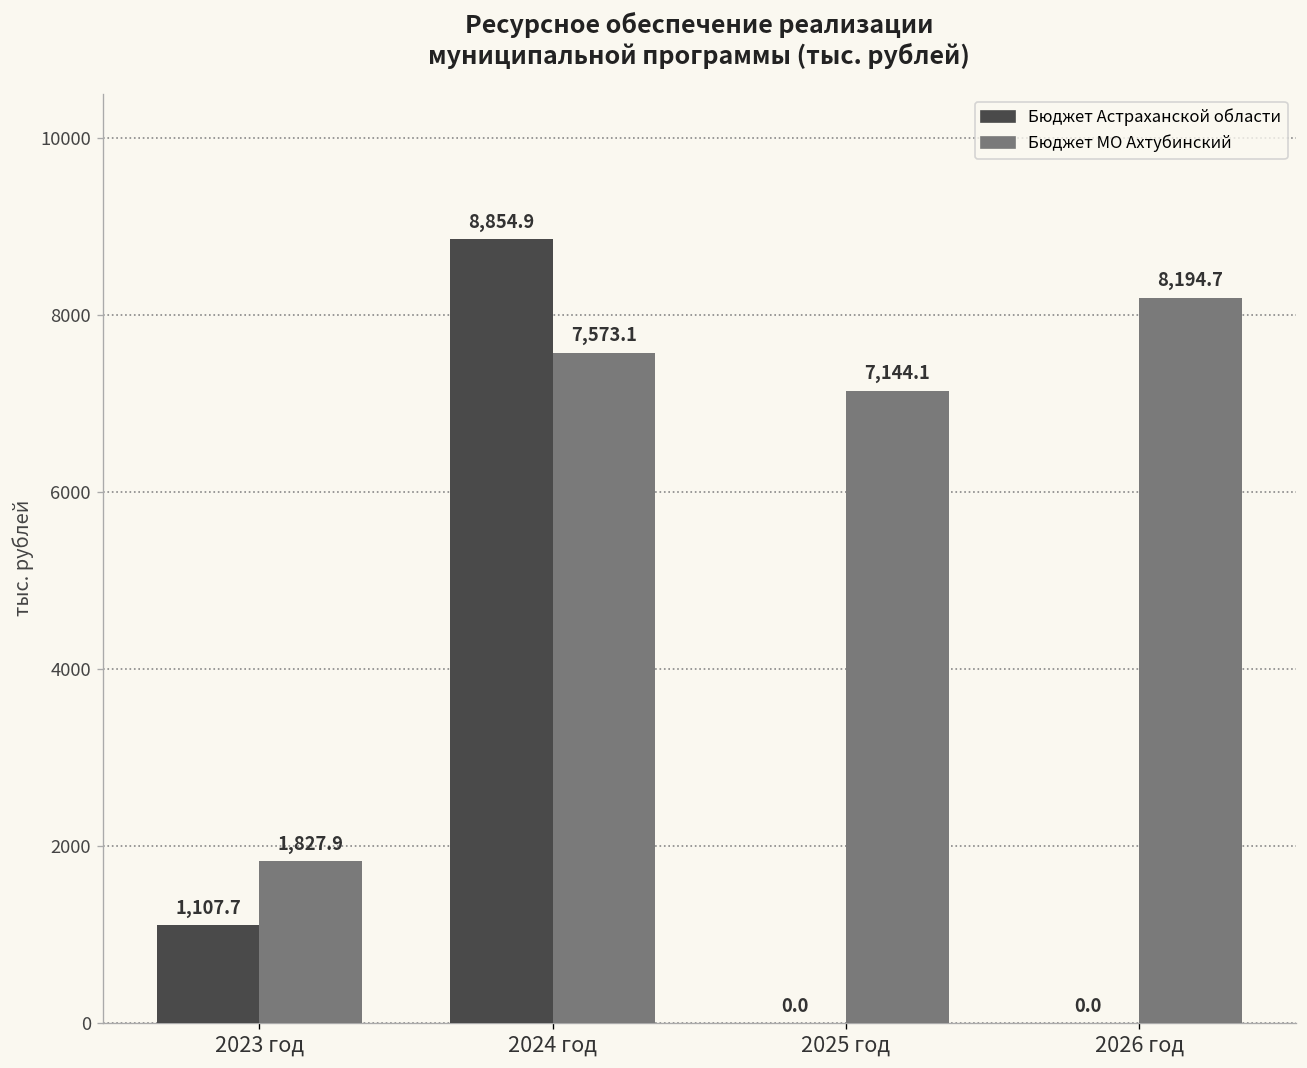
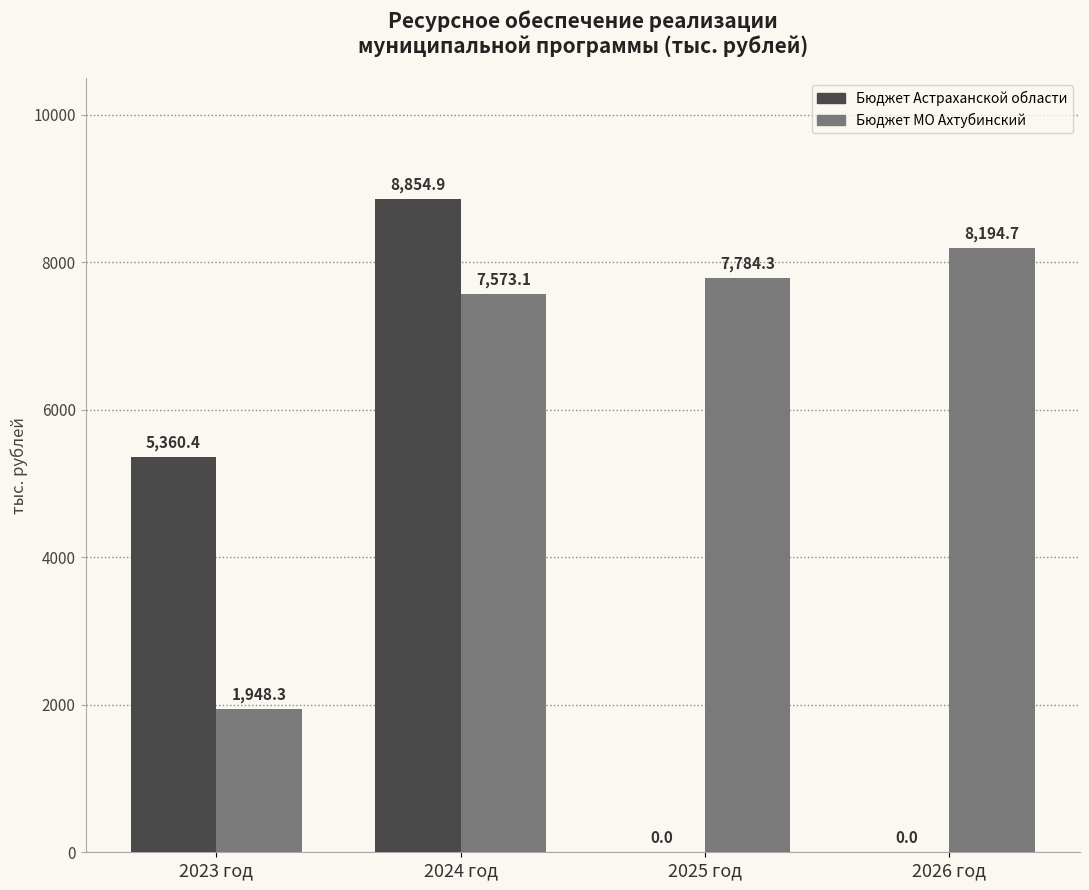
Бюджет Астраханской области, 2023 год: 1,107.7 -> 5,360.4
Бюджет МО Ахтубинский, 2023 год: 1,827.9 -> 1,948.3
Бюджет МО Ахтубинский, 2025 год: 7,144.1 -> 7,784.3
